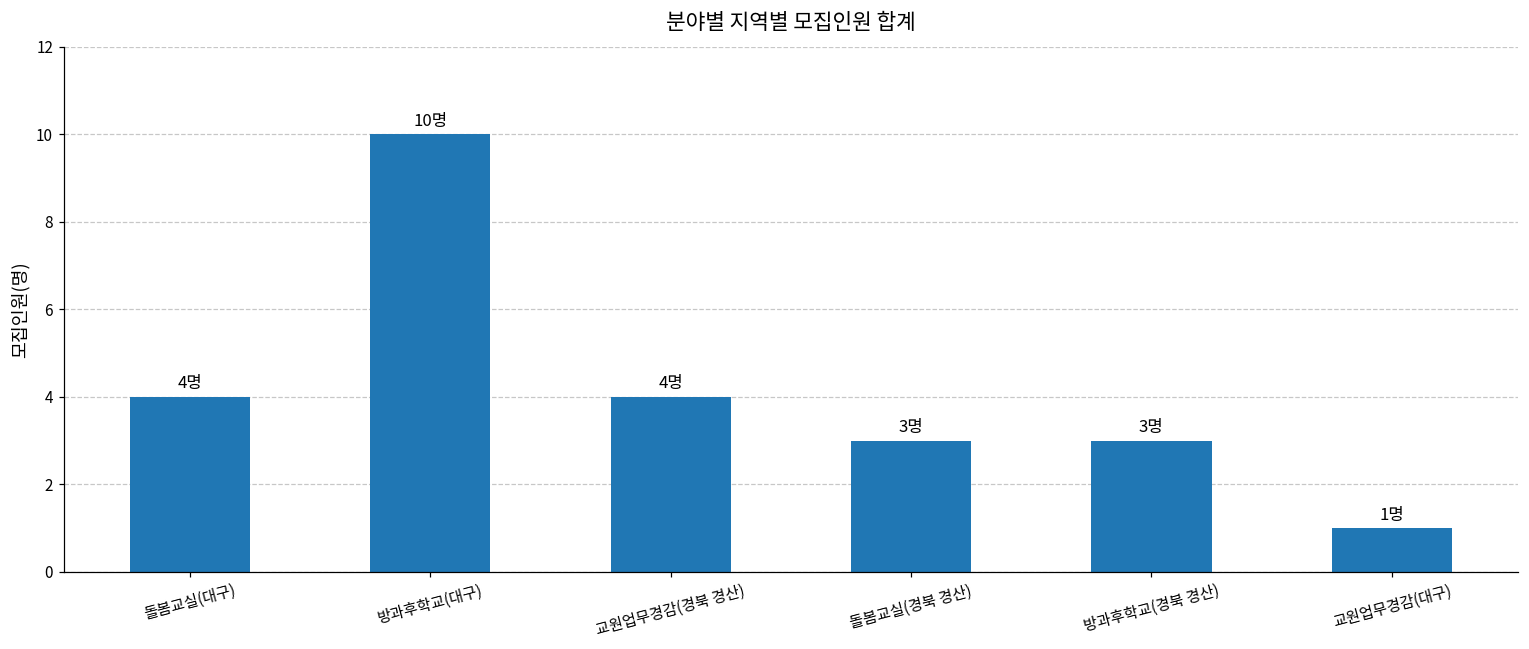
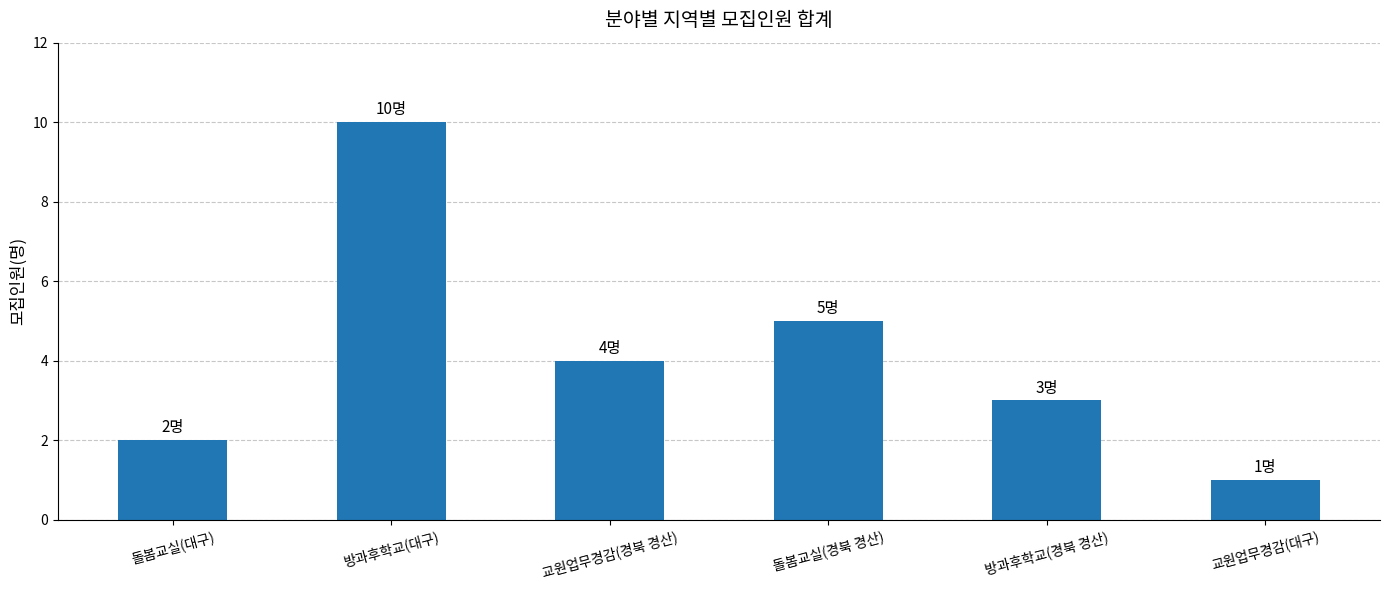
돌봄교실(대구): 4명 -> 2명
돌봄교실(경북 경산): 3명 -> 5명
